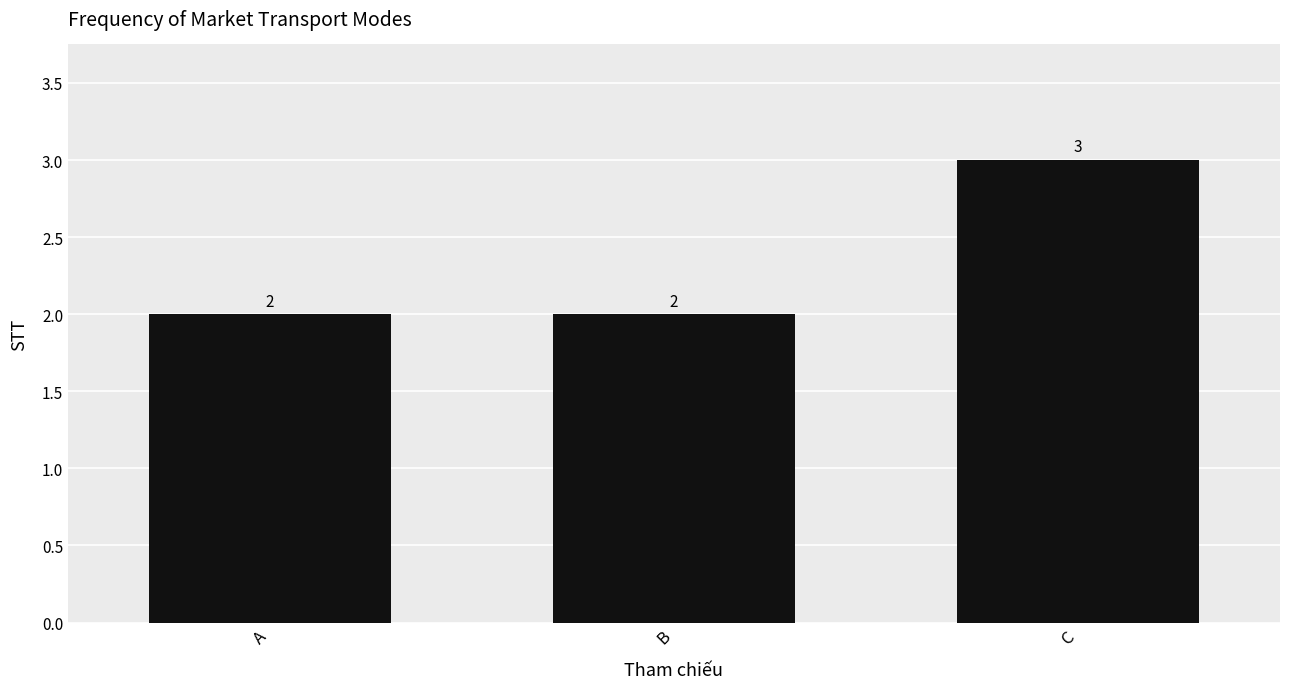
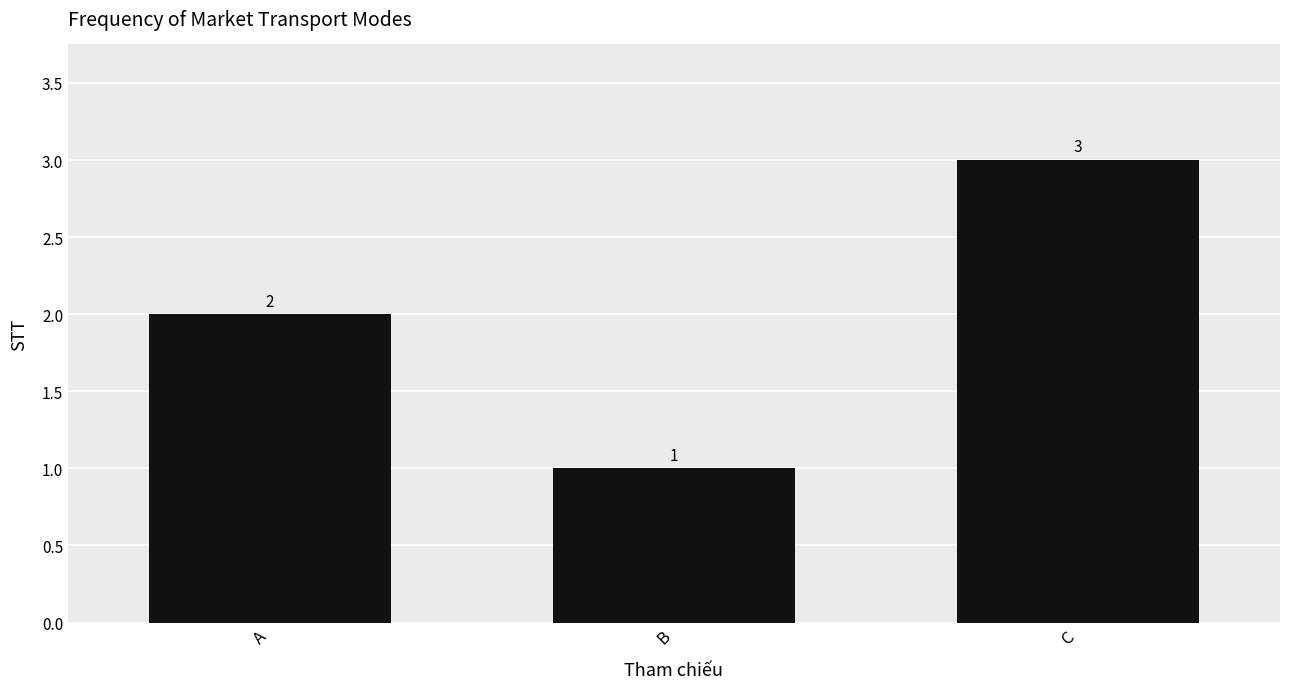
B: 2 -> 1
